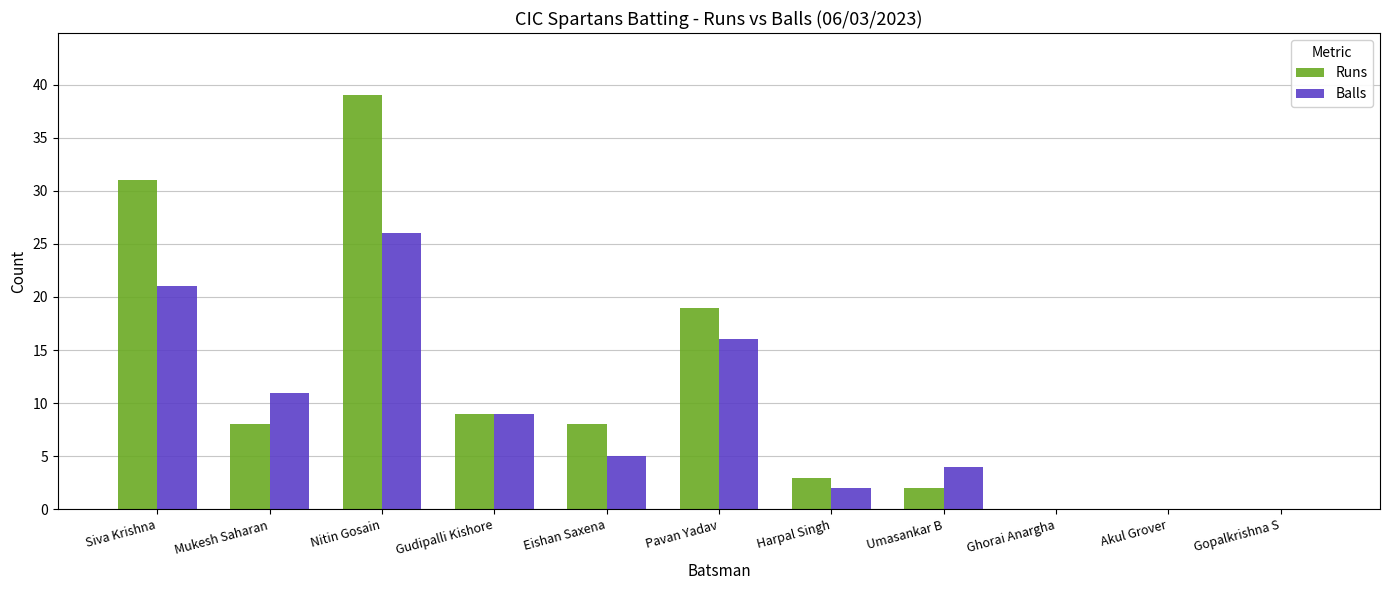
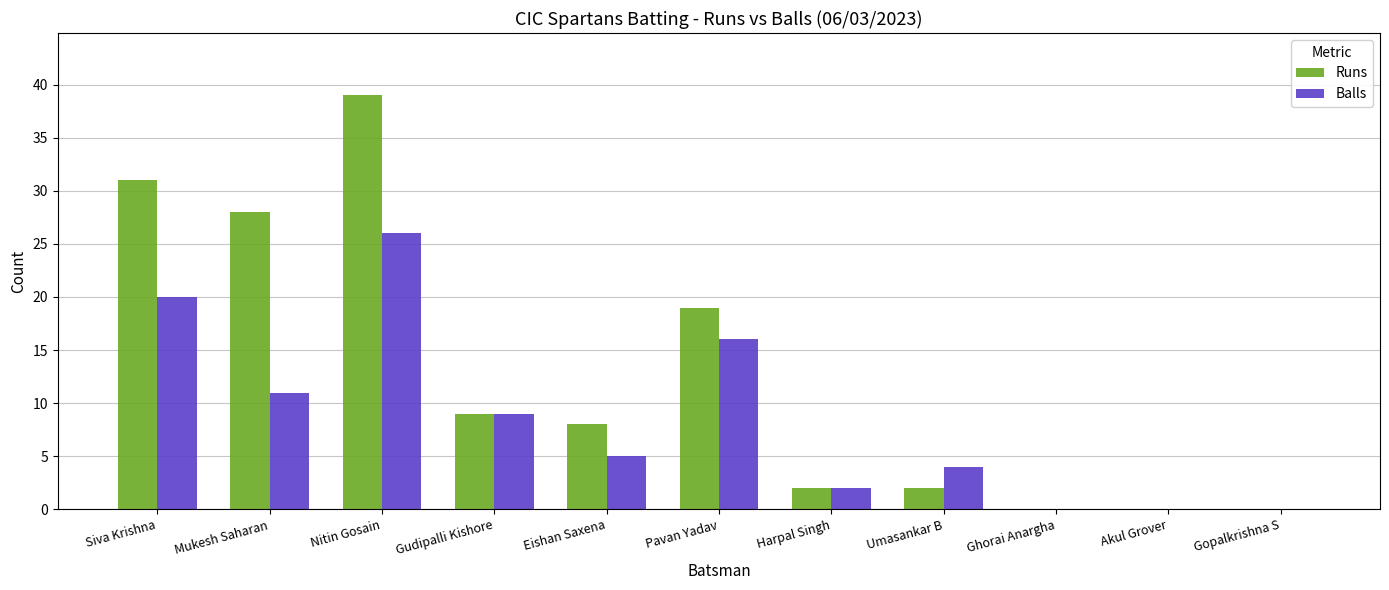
Balls, Siva Krishna: 21 -> 20
Runs, Mukesh Saharan: 8 -> 28
Runs, Harpal Singh: 3 -> 2
